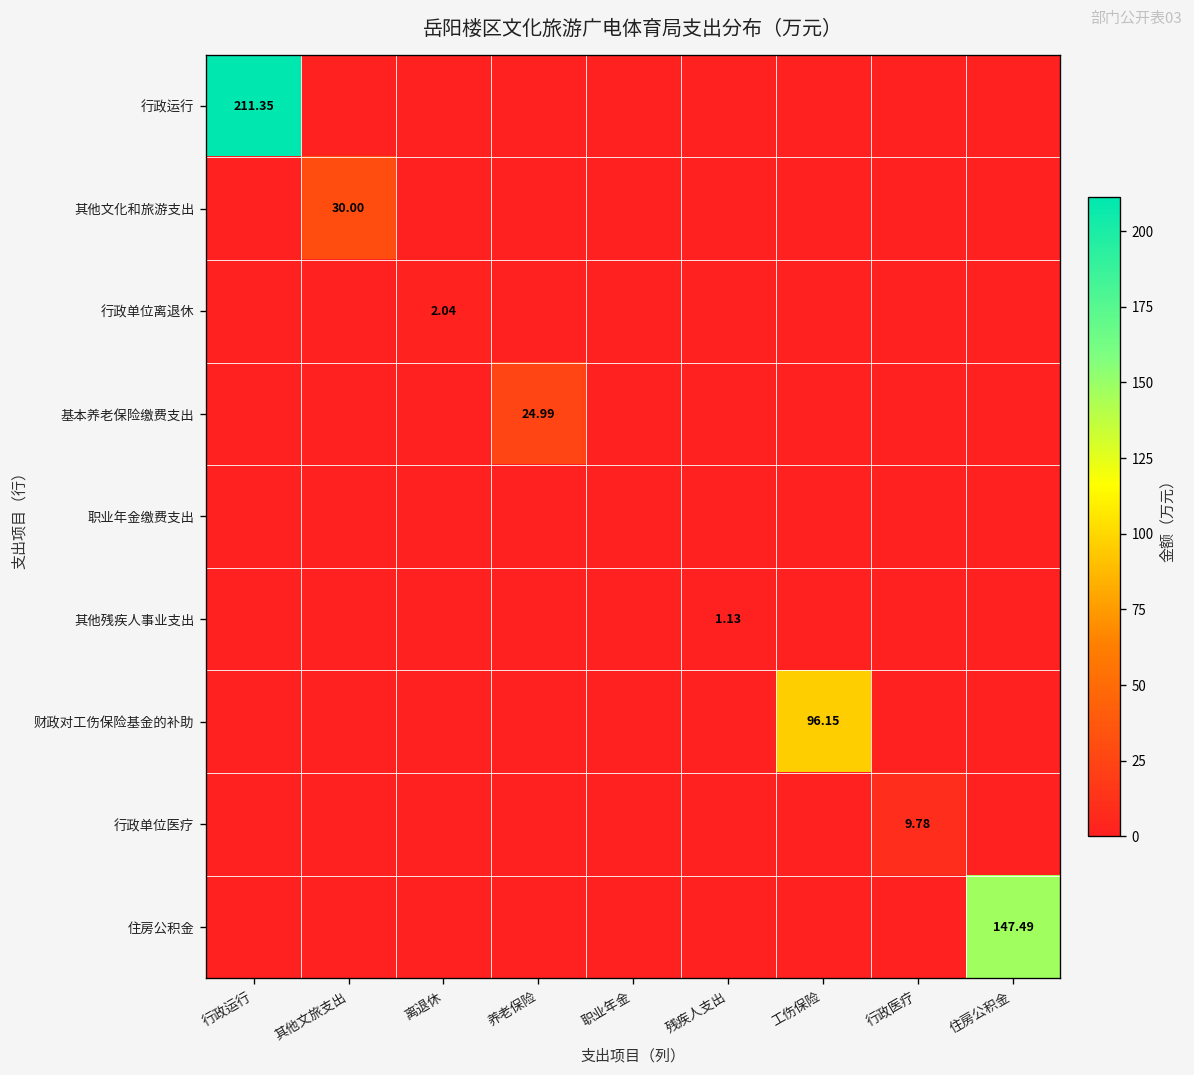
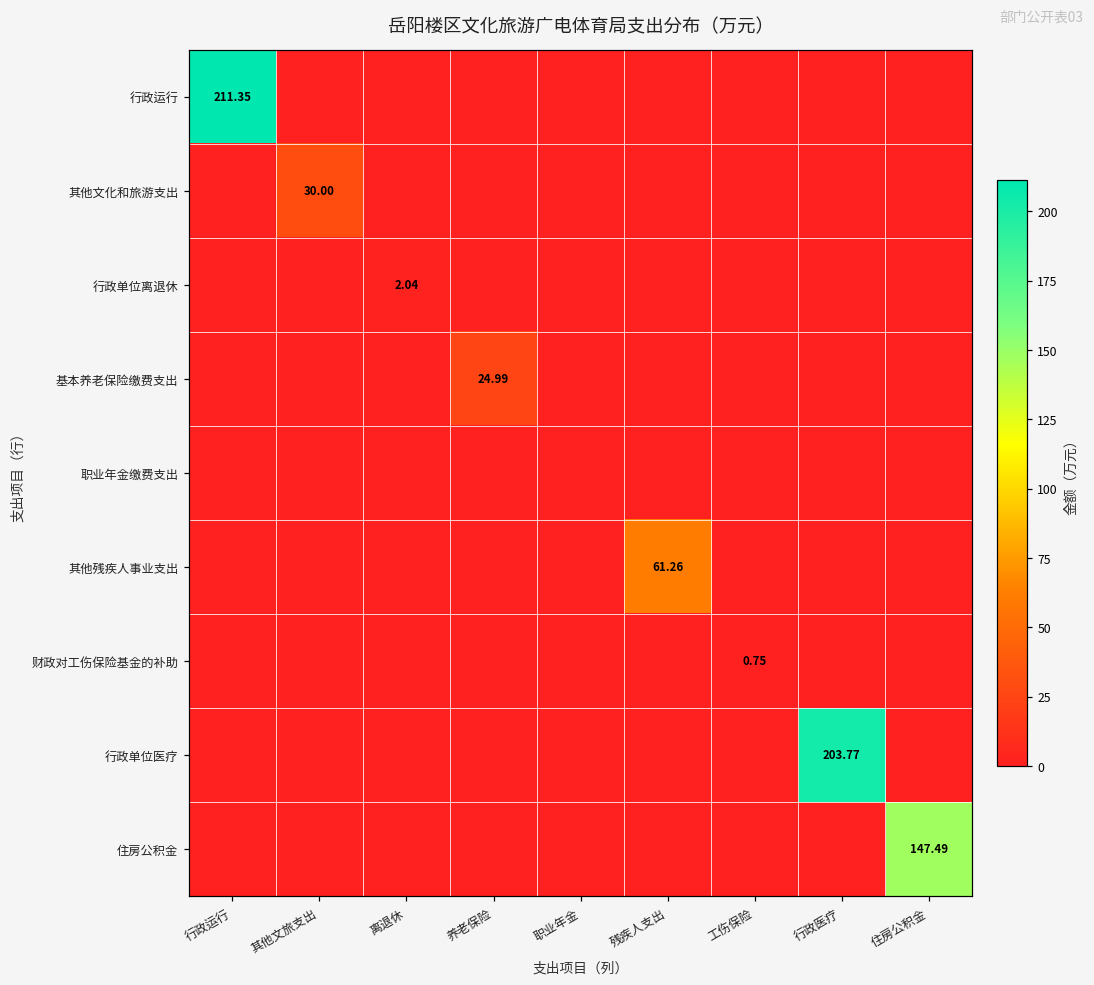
其他残疾人事业支出, 残疾人支出: 1.13 -> 61.26
财政对工伤保险基金的补助, 工伤保险: 96.15 -> 0.75
行政单位医疗, 行政医疗: 9.78 -> 203.77
